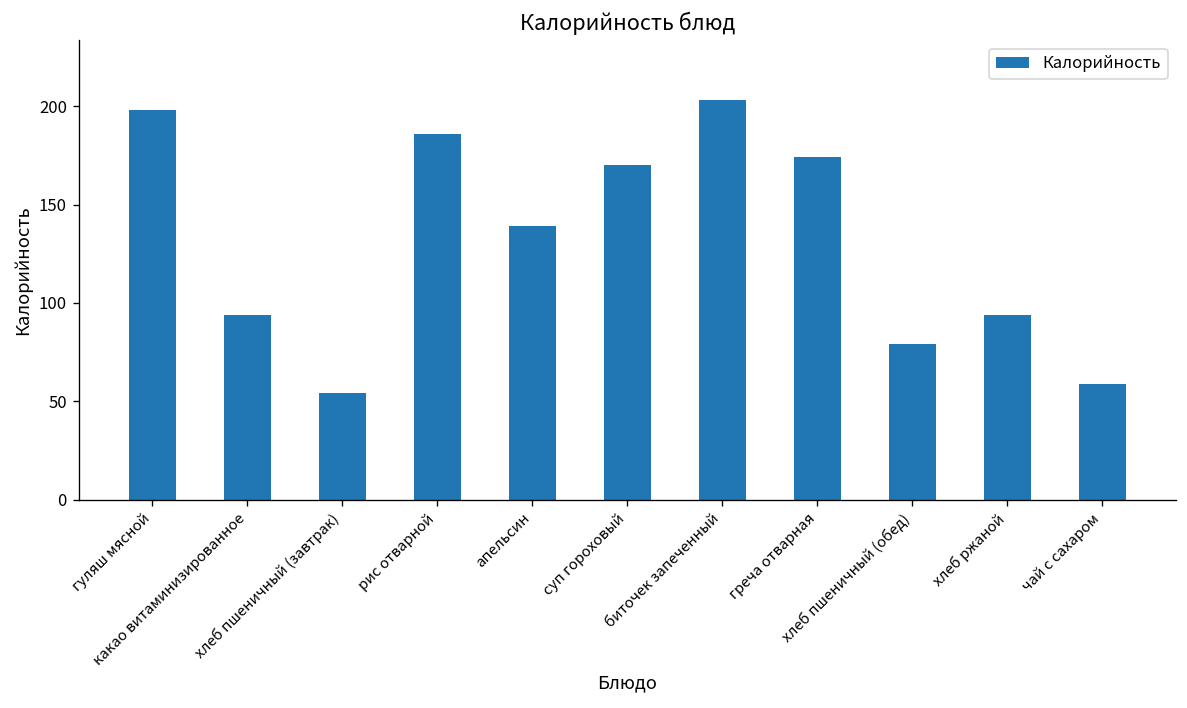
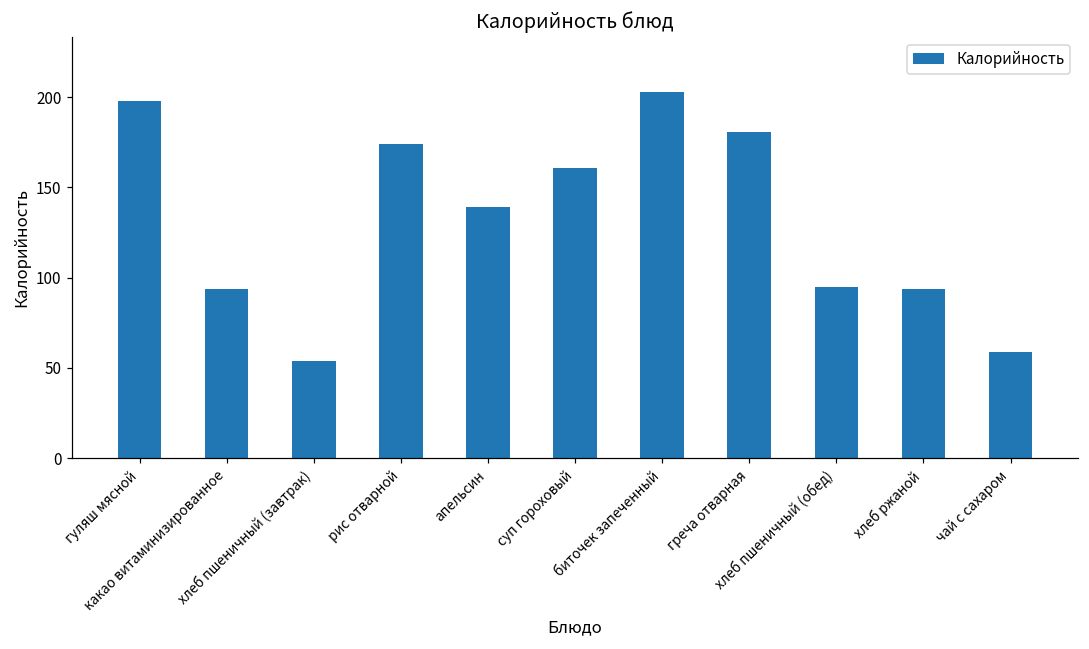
рис отварной: 186 -> 174
суп гороховый: 170 -> 161
греча отварная: 174 -> 181
хлеб пшеничный (обед): 79 -> 95
